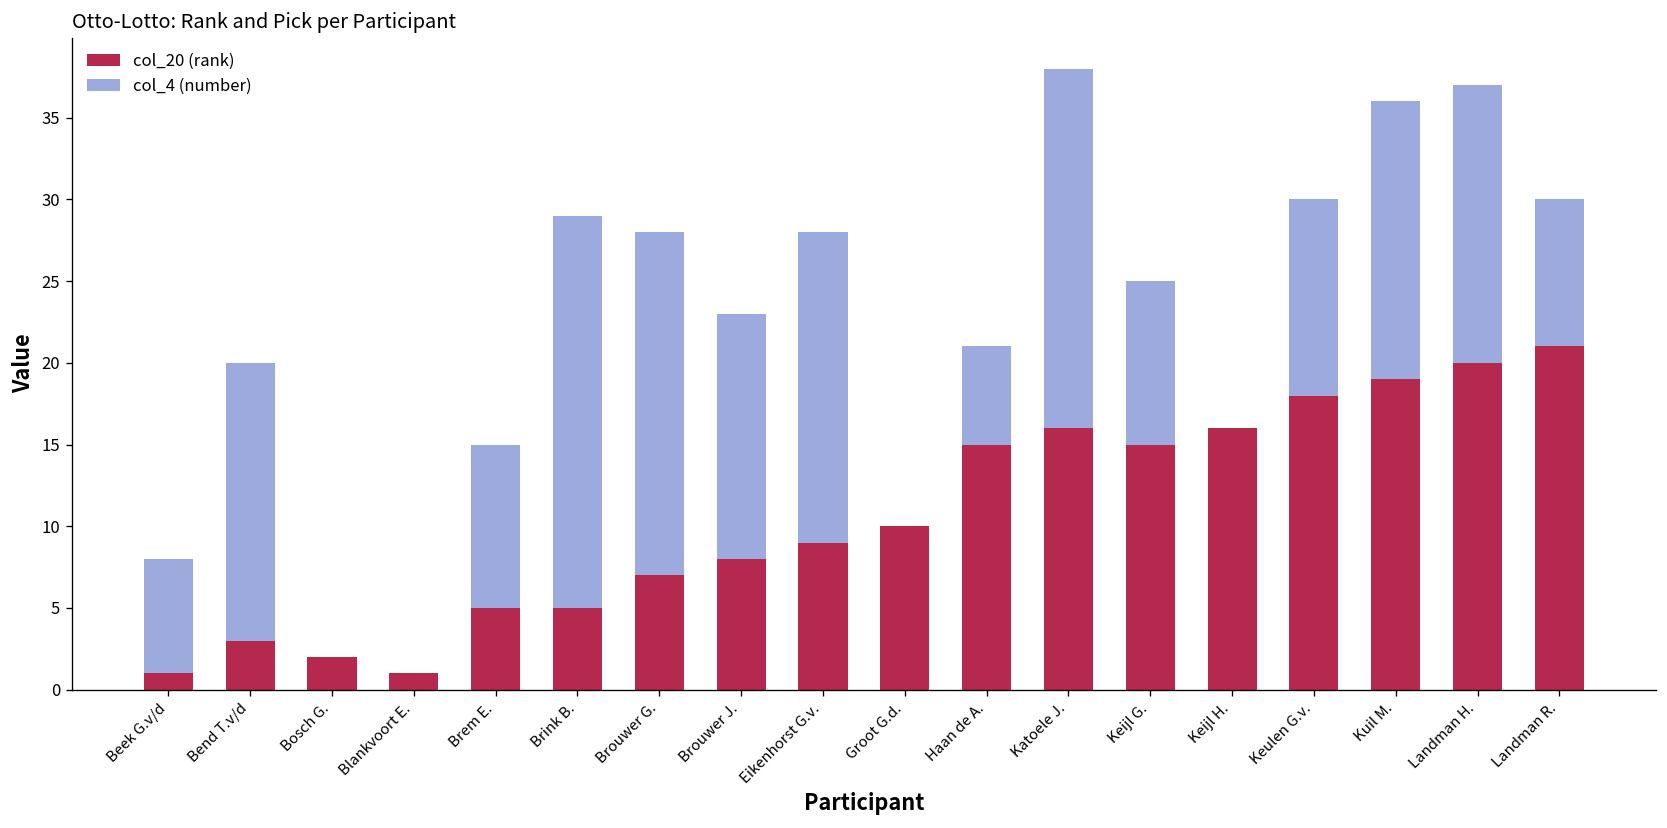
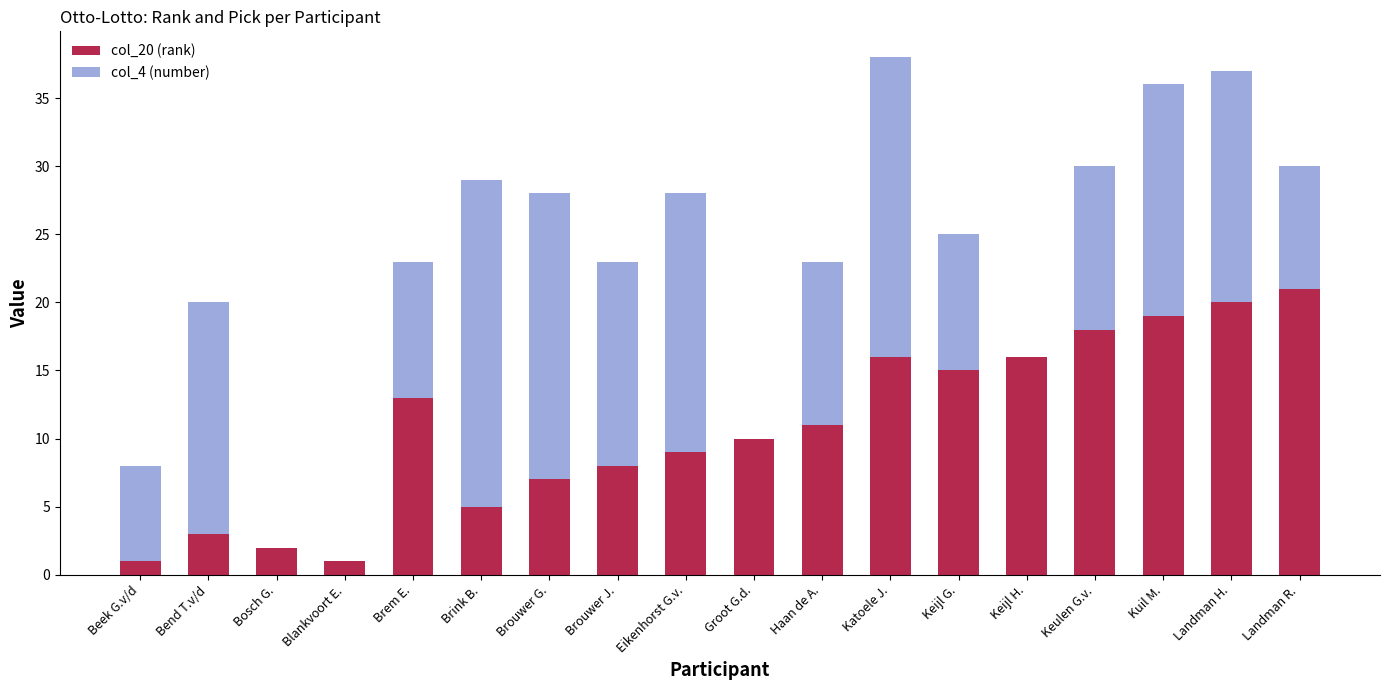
col_20 (rank), Brem E.: 5 -> 13
col_20 (rank), Haan de A.: 15 -> 11
col_4 (number), Haan de A.: 6 -> 12
